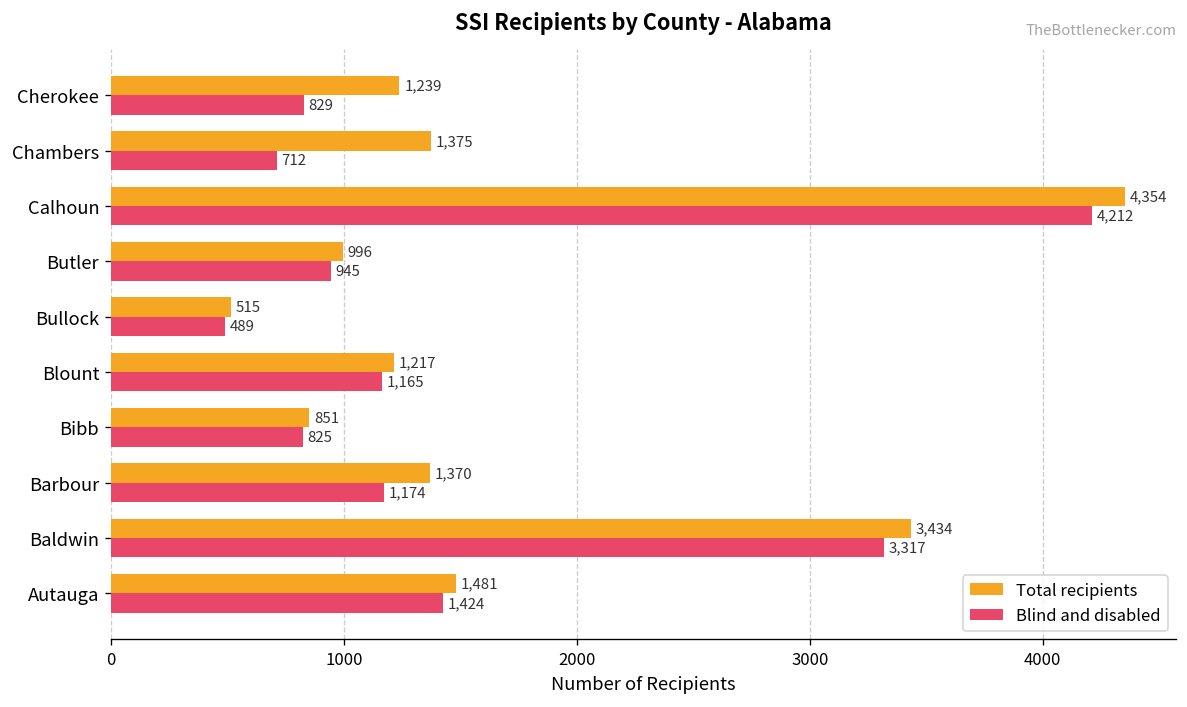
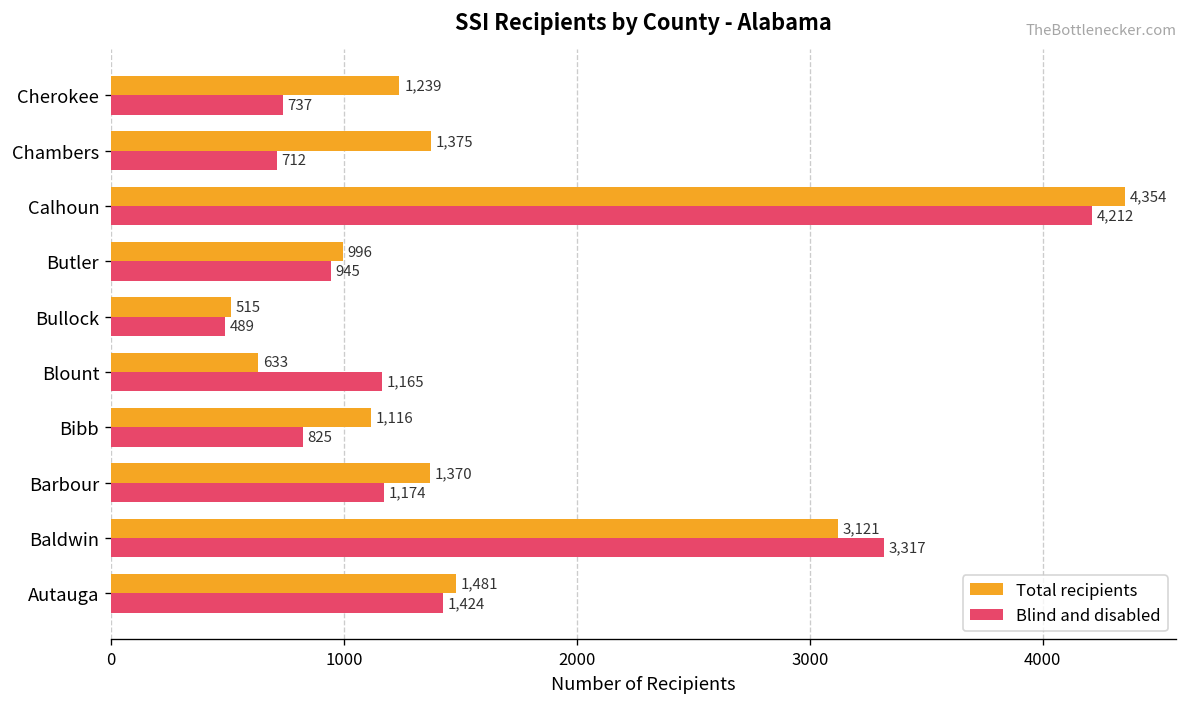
Blind and disabled, Cherokee: 829 -> 737
Total recipients, Blount: 1,217 -> 633
Total recipients, Bibb: 851 -> 1,116
Total recipients, Baldwin: 3,434 -> 3,121
